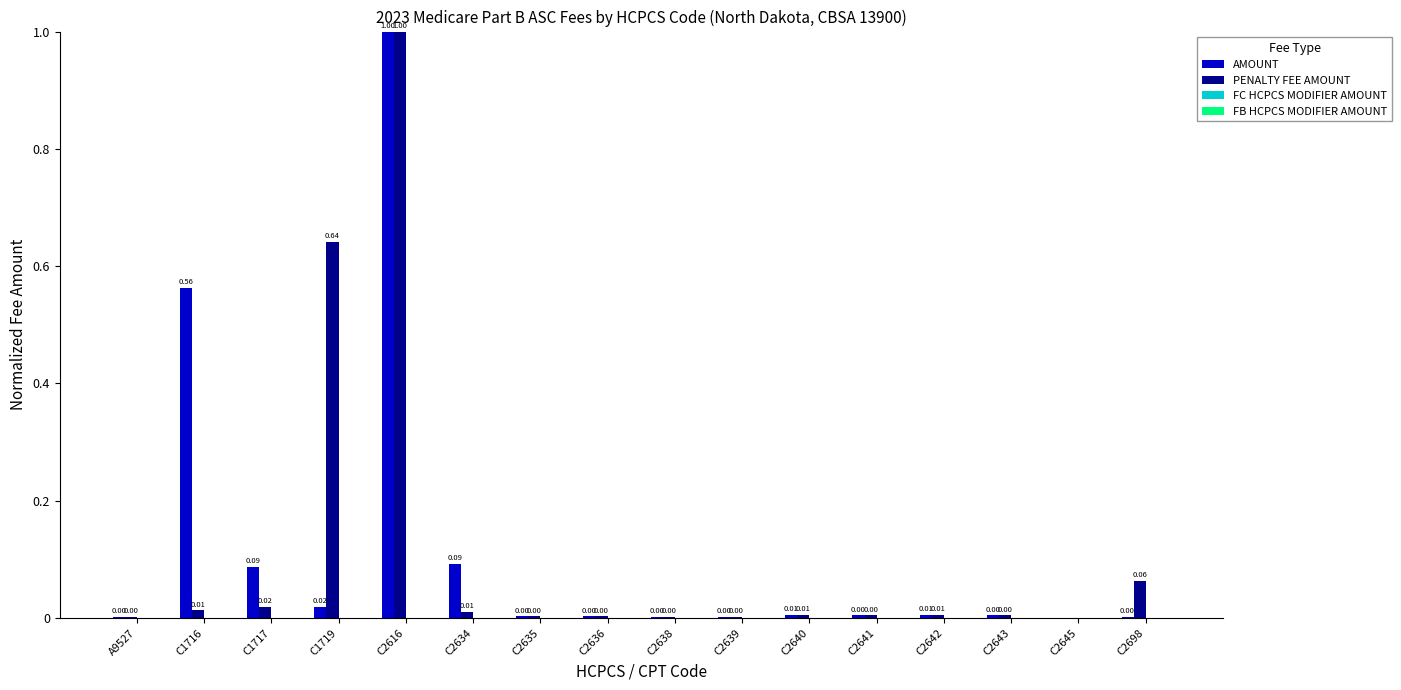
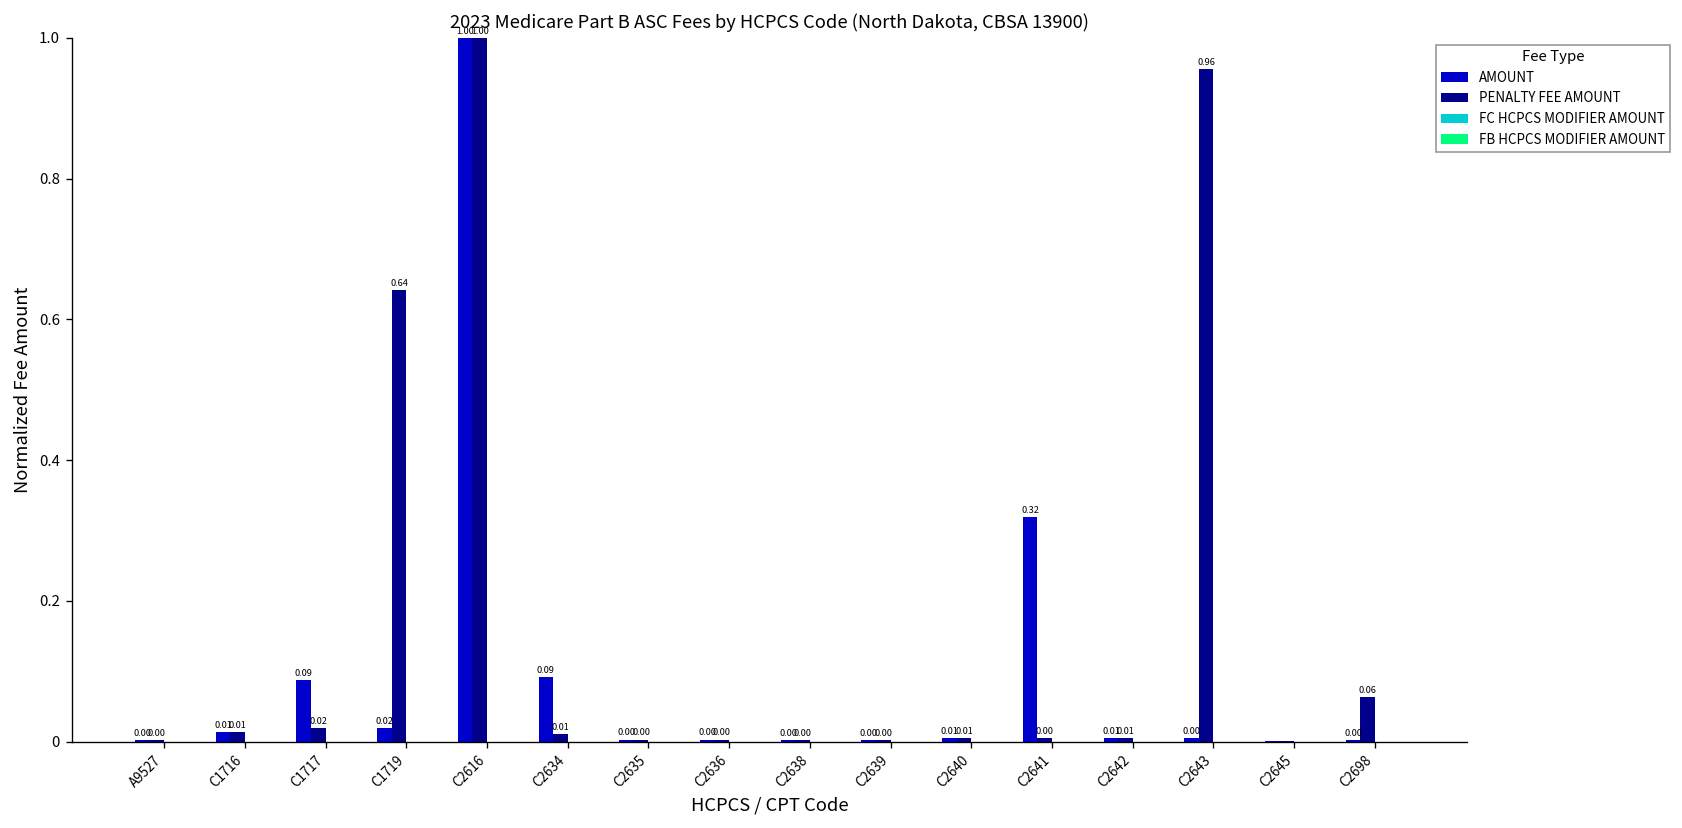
AMOUNT, C1716: 0.56 -> 0.01
AMOUNT, C2641: 0.00 -> 0.32
PENALTY FEE AMOUNT, C2643: 0.00 -> 0.96
